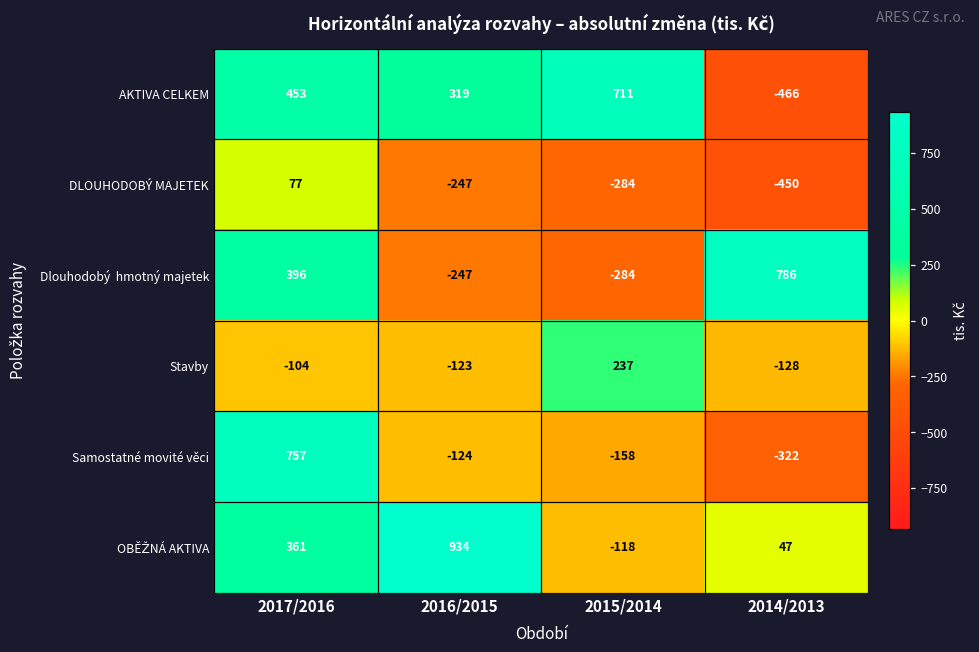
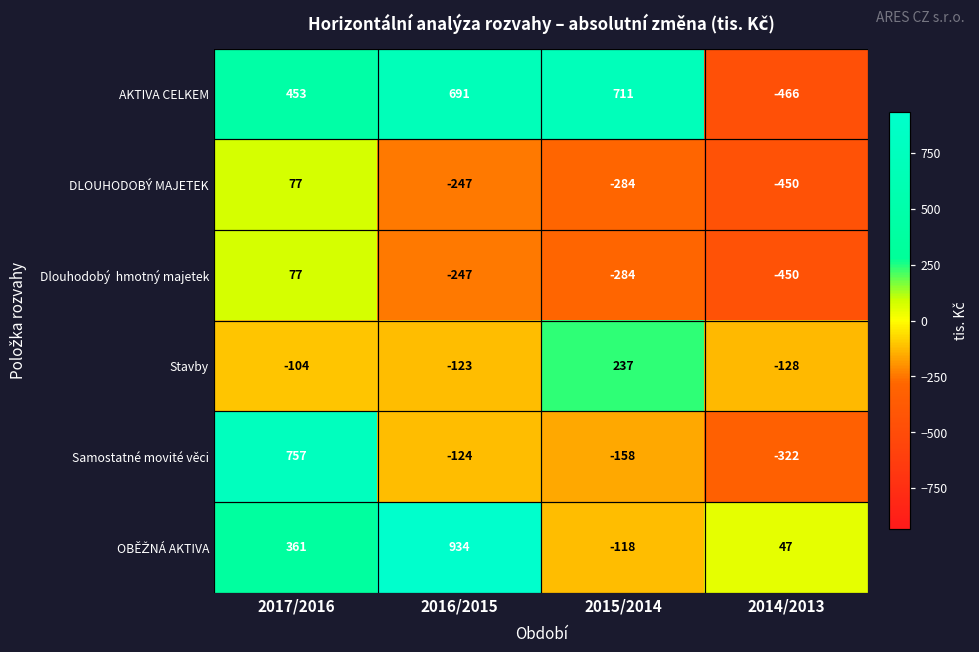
AKTIVA CELKEM, 2016/2015: 319 -> 691
Dlouhodobý hmotný majetek, 2017/2016: 396 -> 77
Dlouhodobý hmotný majetek, 2014/2013: 786 -> -450
